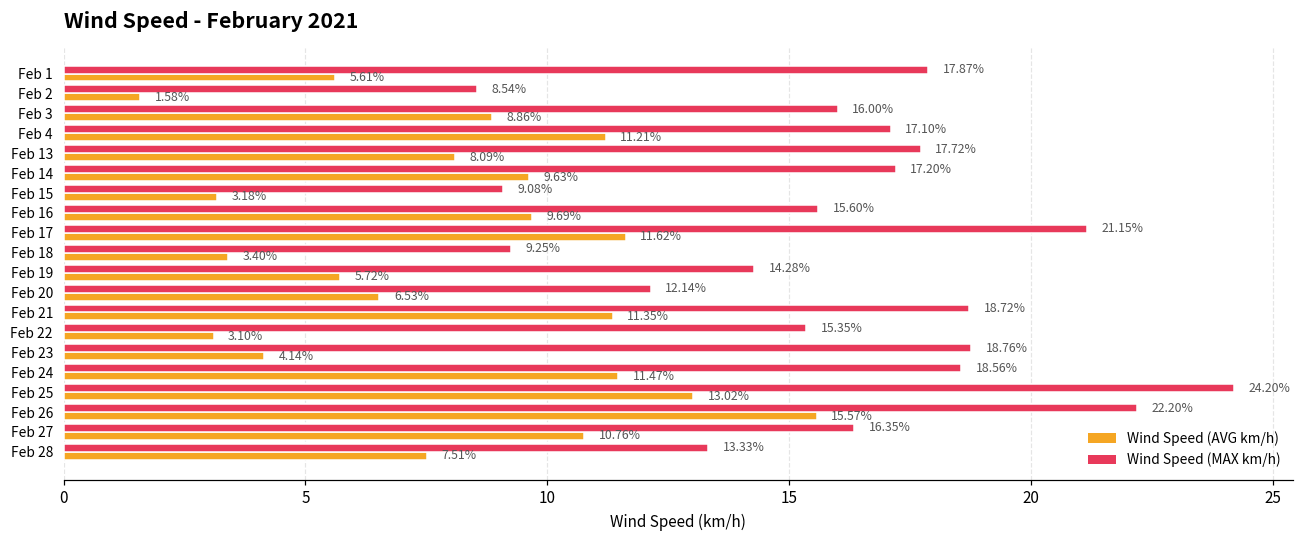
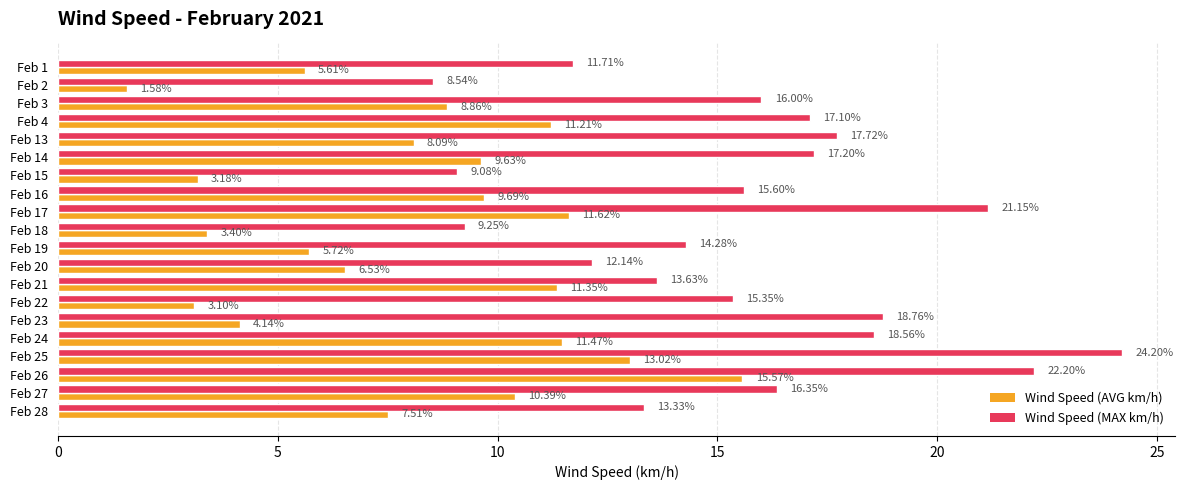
Wind Speed (MAX km/h), Feb 1: 17.87% -> 11.71%
Wind Speed (MAX km/h), Feb 21: 18.72% -> 13.63%
Wind Speed (AVG km/h), Feb 27: 10.76% -> 10.39%
